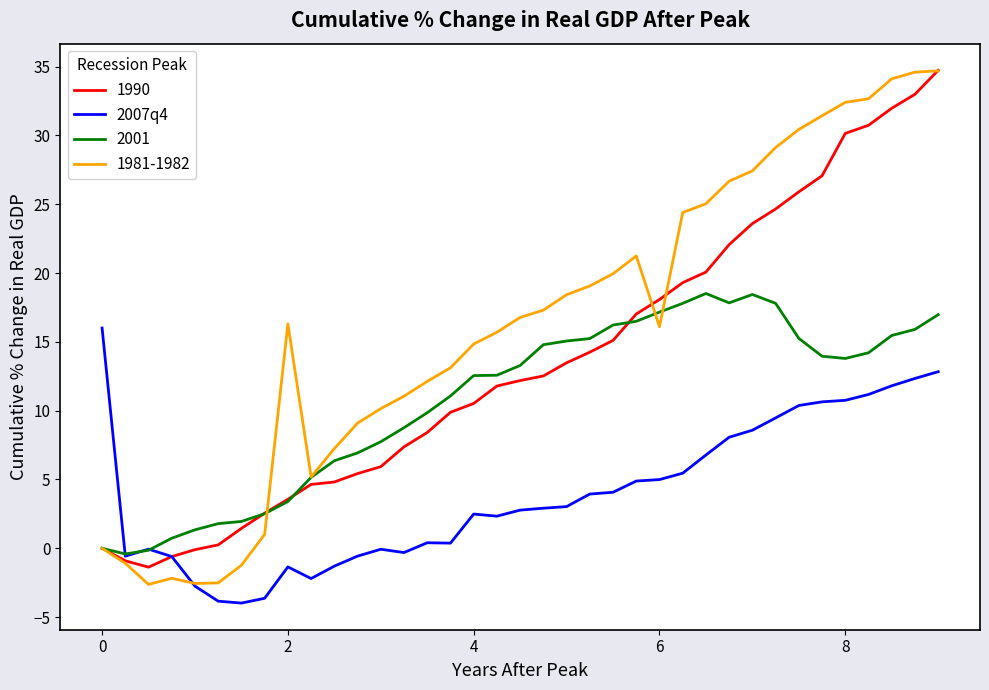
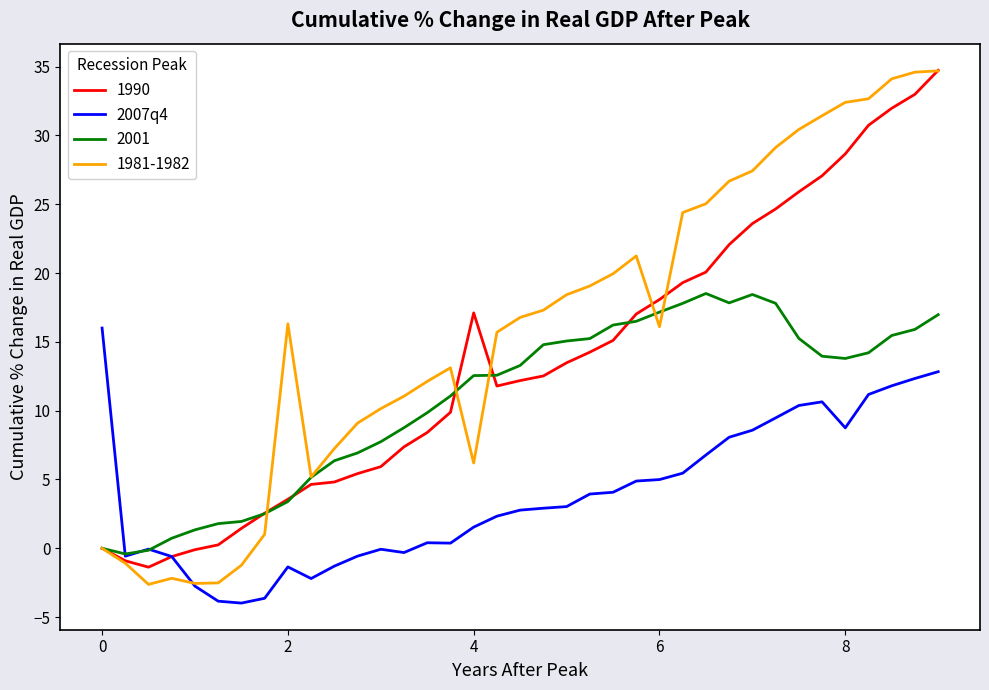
1990, 4: 10.5 -> 17.1
2007q4, 4: 2.5 -> 1.5
1981-1982, 4: 14.8 -> 6.2
1990, 8: 30.1 -> 28.7
2007q4, 8: 10.7 -> 8.8
